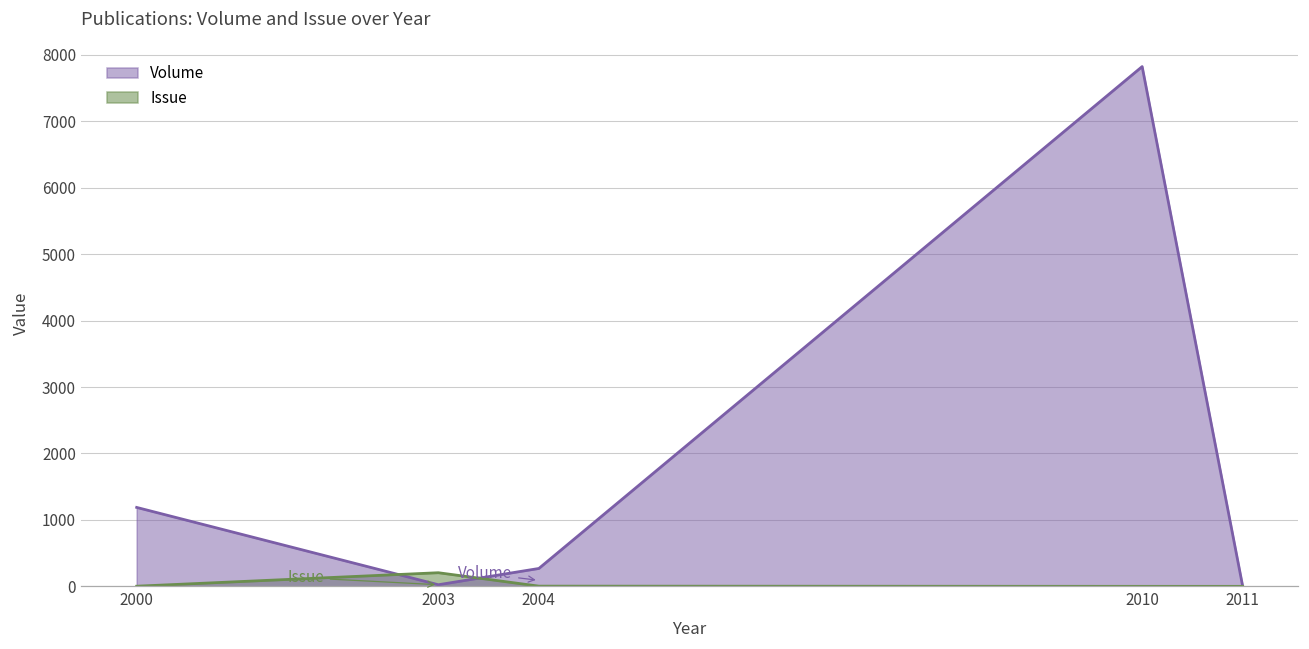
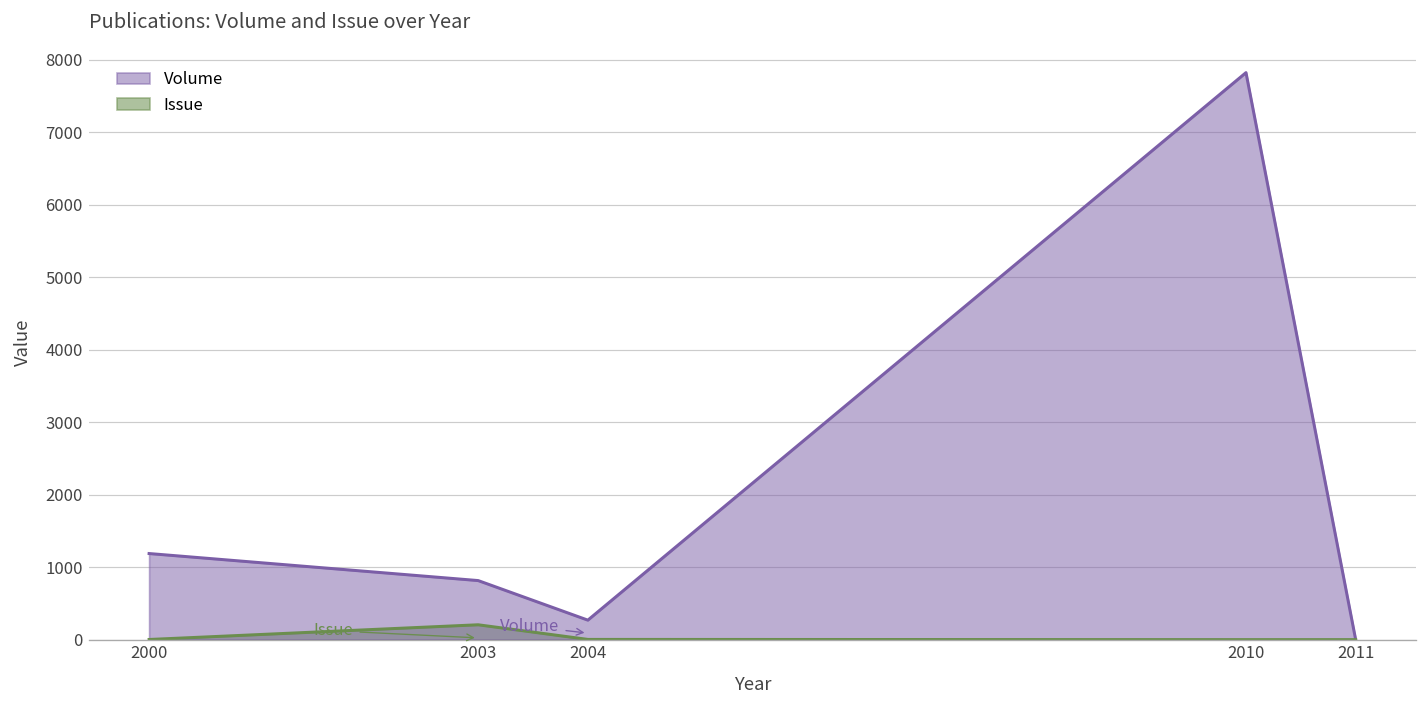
Volume, 2003: 0 -> 800
